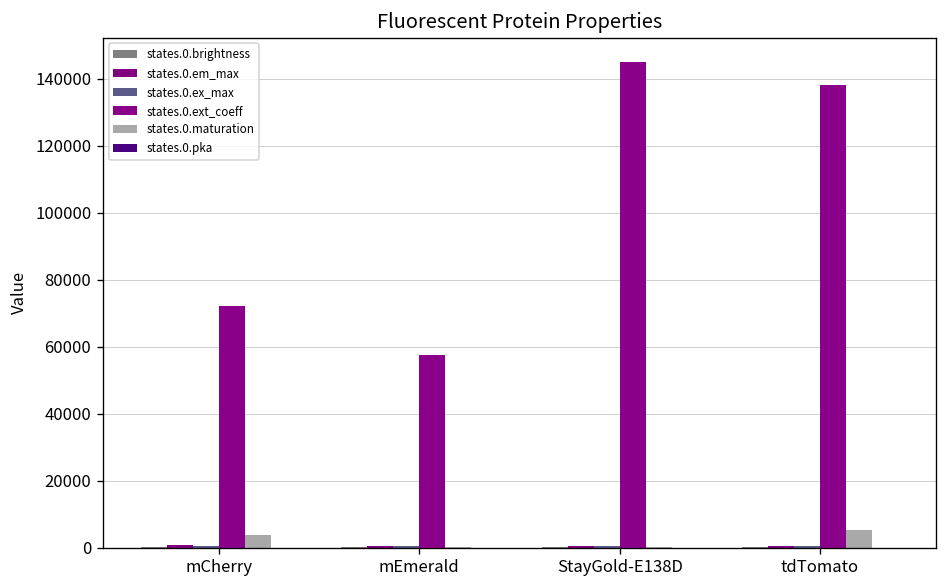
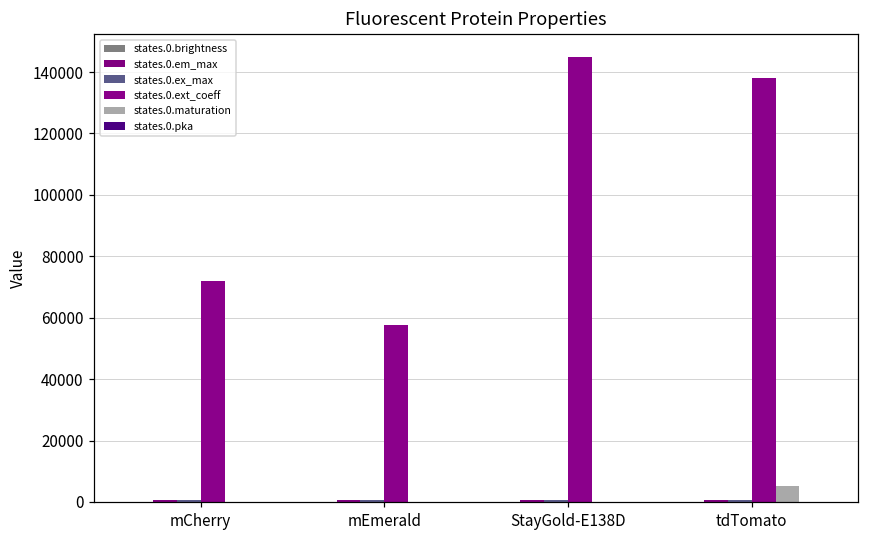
states.0.maturation, mCherry: 4000 -> 0
